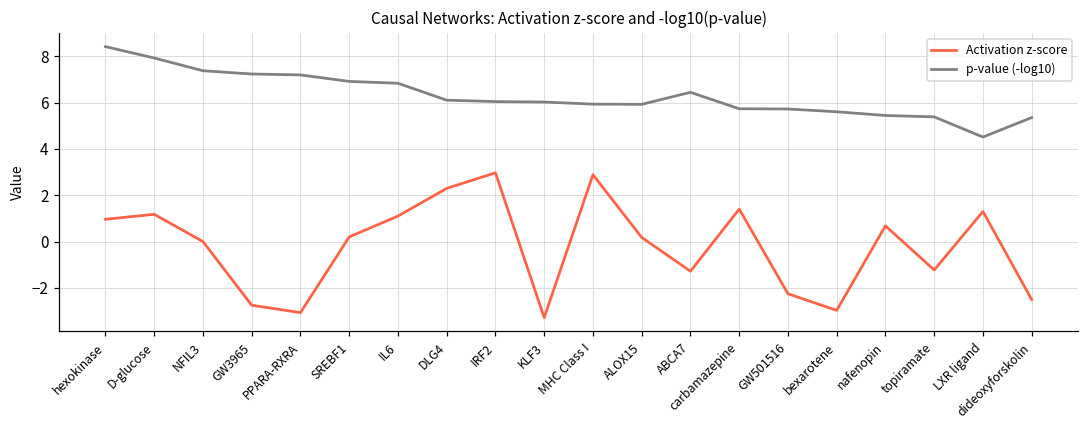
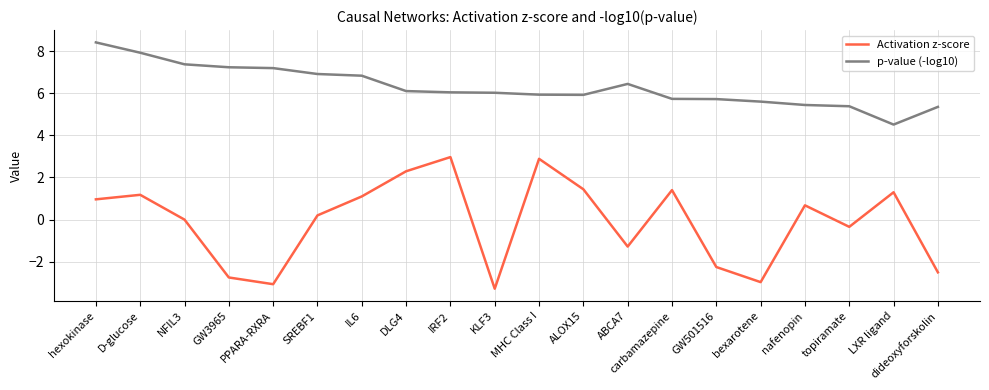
Activation z-score, ALOX15: 0.2 -> 1.4
Activation z-score, topiramate: -1.2 -> -0.3
